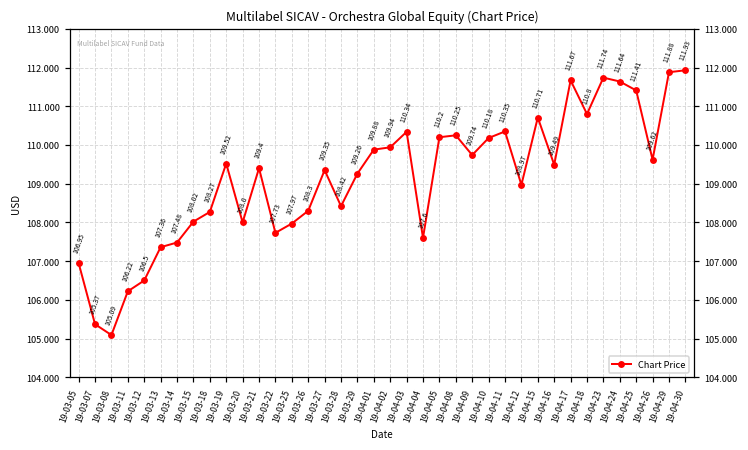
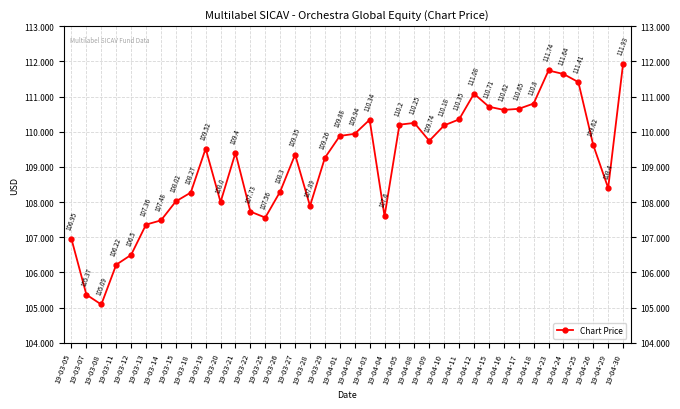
19-03-25: 107.97 -> 107.56
19-03-28: 108.42 -> 107.89
19-04-12: 108.97 -> 111.08
19-04-16: 109.49 -> 110.62
19-04-17: 111.67 -> 110.65
19-04-29: 111.88 -> 108.4
